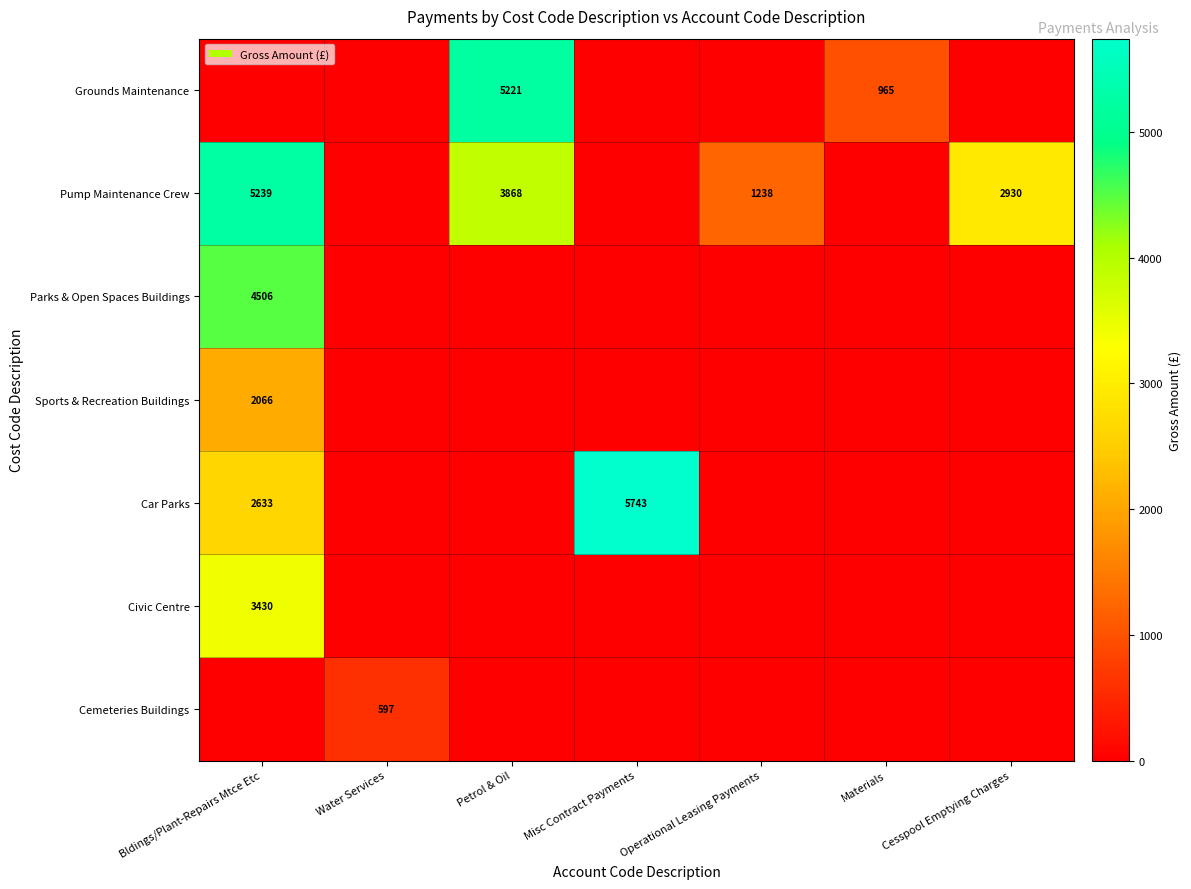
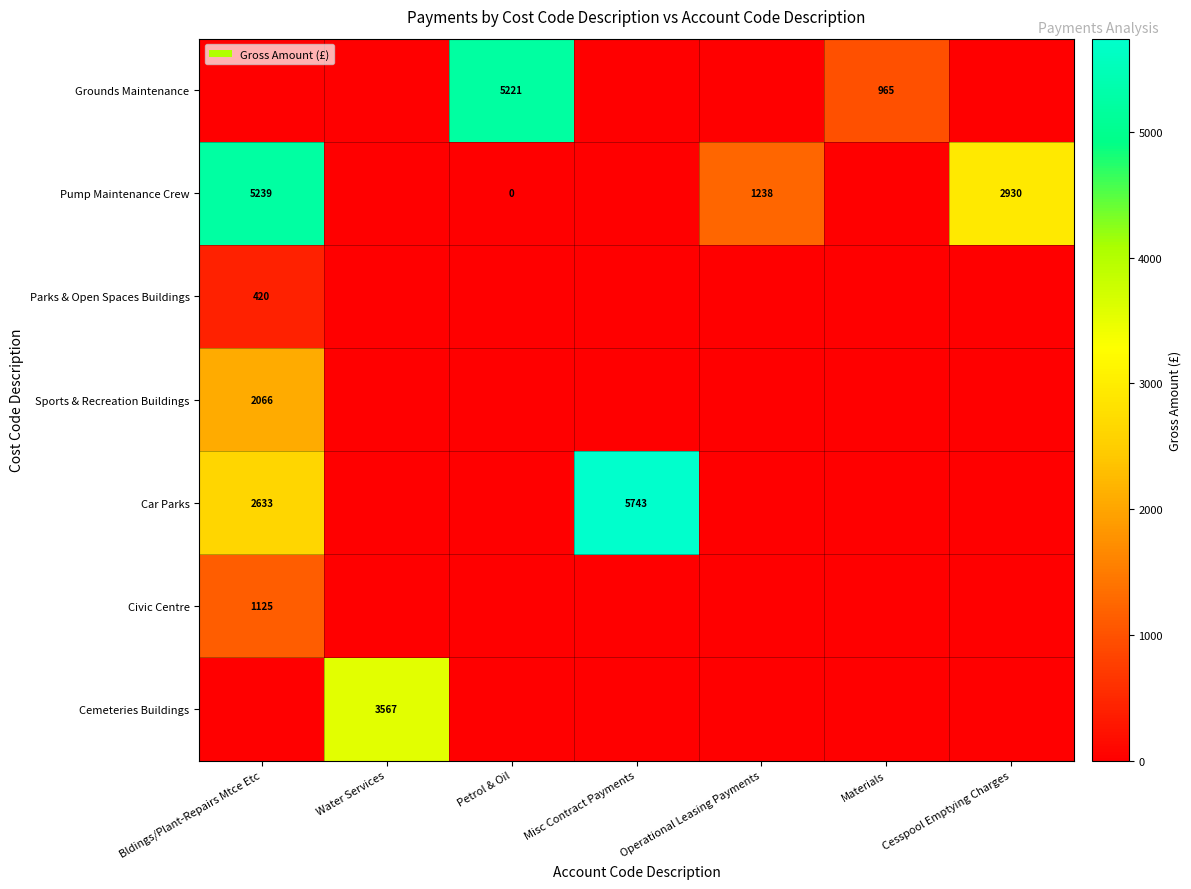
Pump Maintenance Crew, Petrol & Oil: 3868 -> 0
Parks & Open Spaces Buildings, Bldings/Plant-Repairs Mtce Etc: 4506 -> 420
Civic Centre, Bldings/Plant-Repairs Mtce Etc: 3430 -> 1125
Cemeteries Buildings, Water Services: 597 -> 3567
